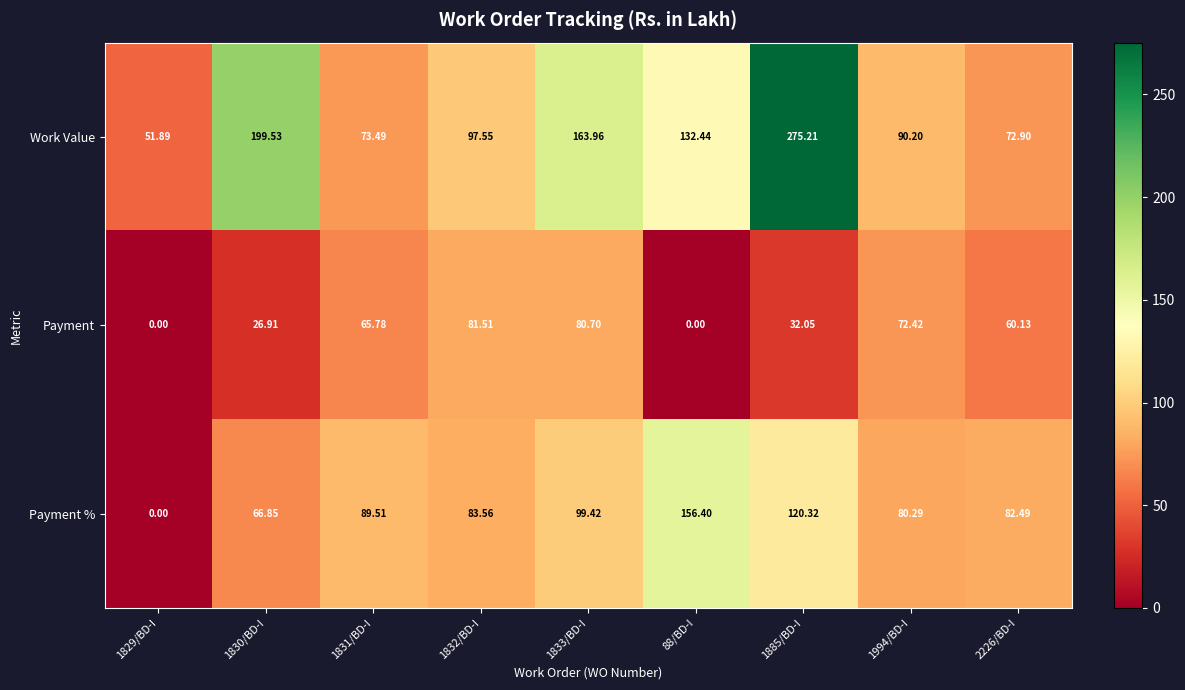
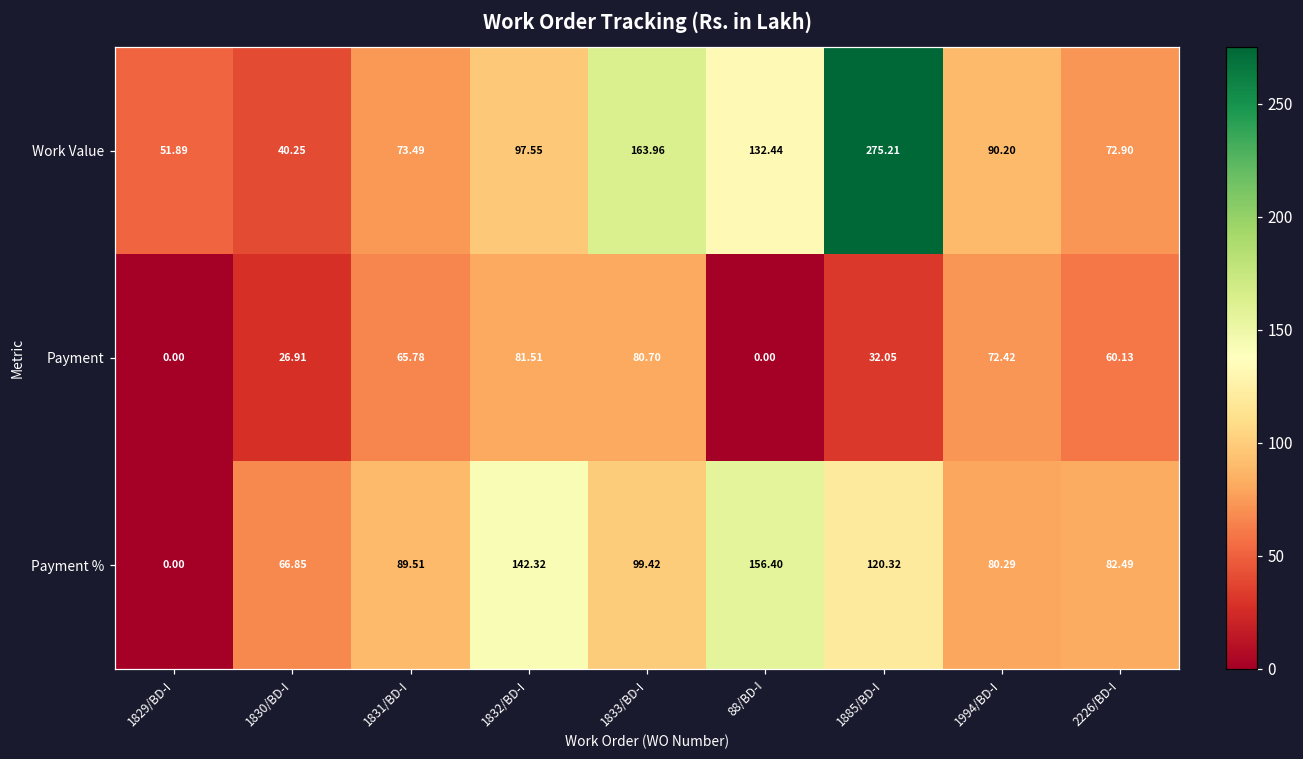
Work Value, 1830/BD-I: 199.53 -> 40.25
Payment %, 1832/BD-I: 83.56 -> 142.32
